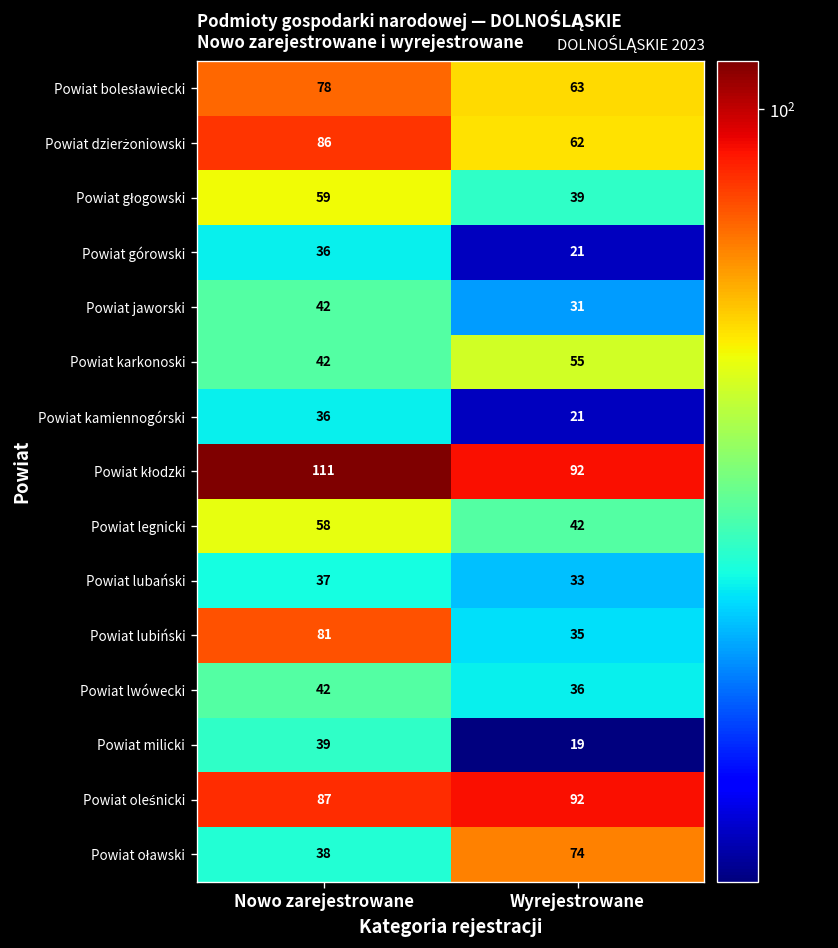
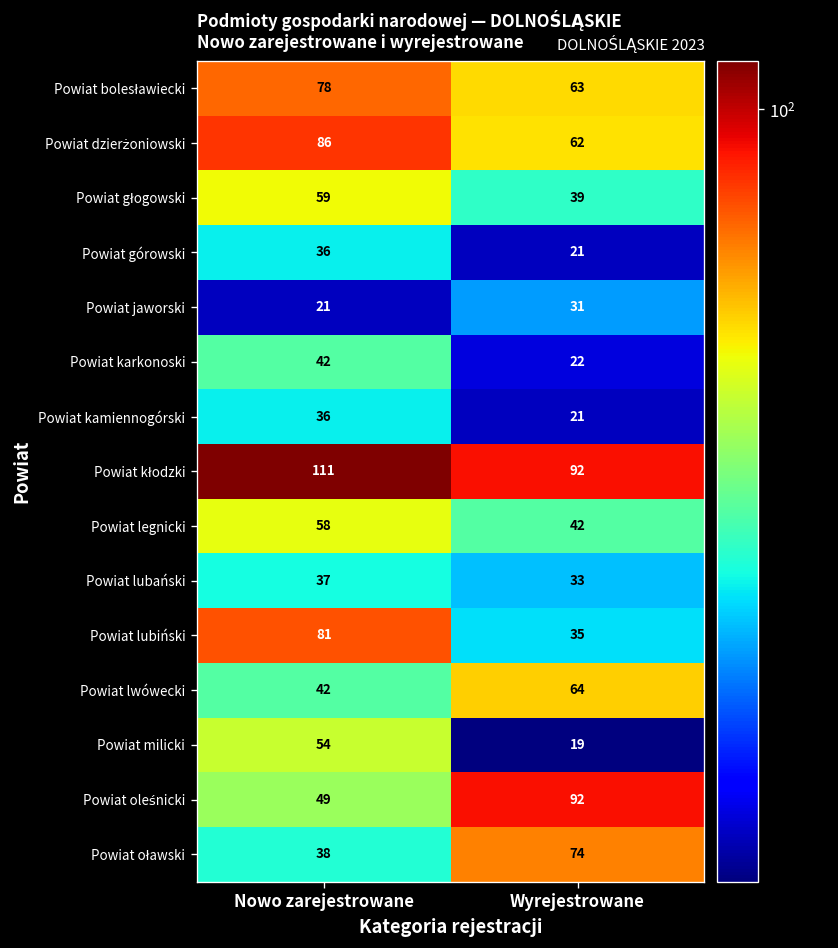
Powiat jaworski, Nowo zarejestrowane: 42 -> 21
Powiat karkonoski, Wyrejestrowane: 55 -> 22
Powiat lwówecki, Wyrejestrowane: 36 -> 64
Powiat milicki, Nowo zarejestrowane: 39 -> 54
Powiat oleśnicki, Nowo zarejestrowane: 87 -> 49
